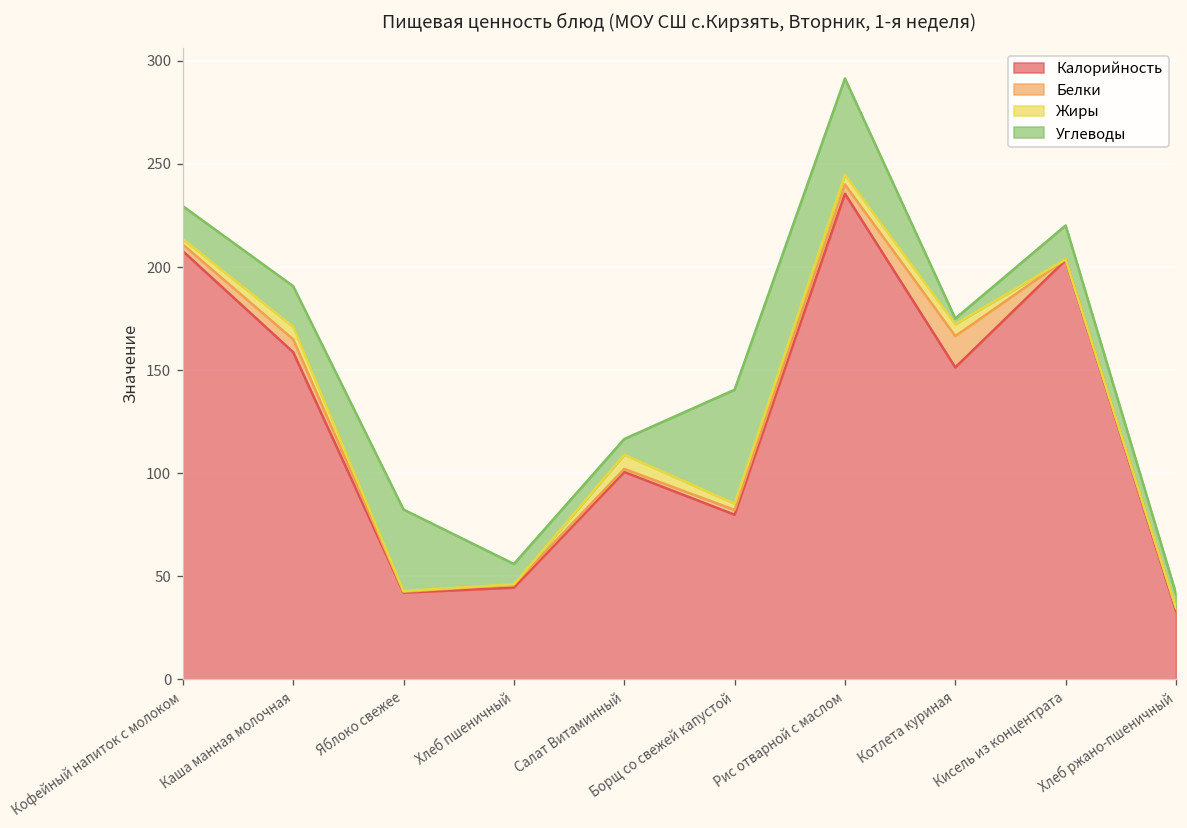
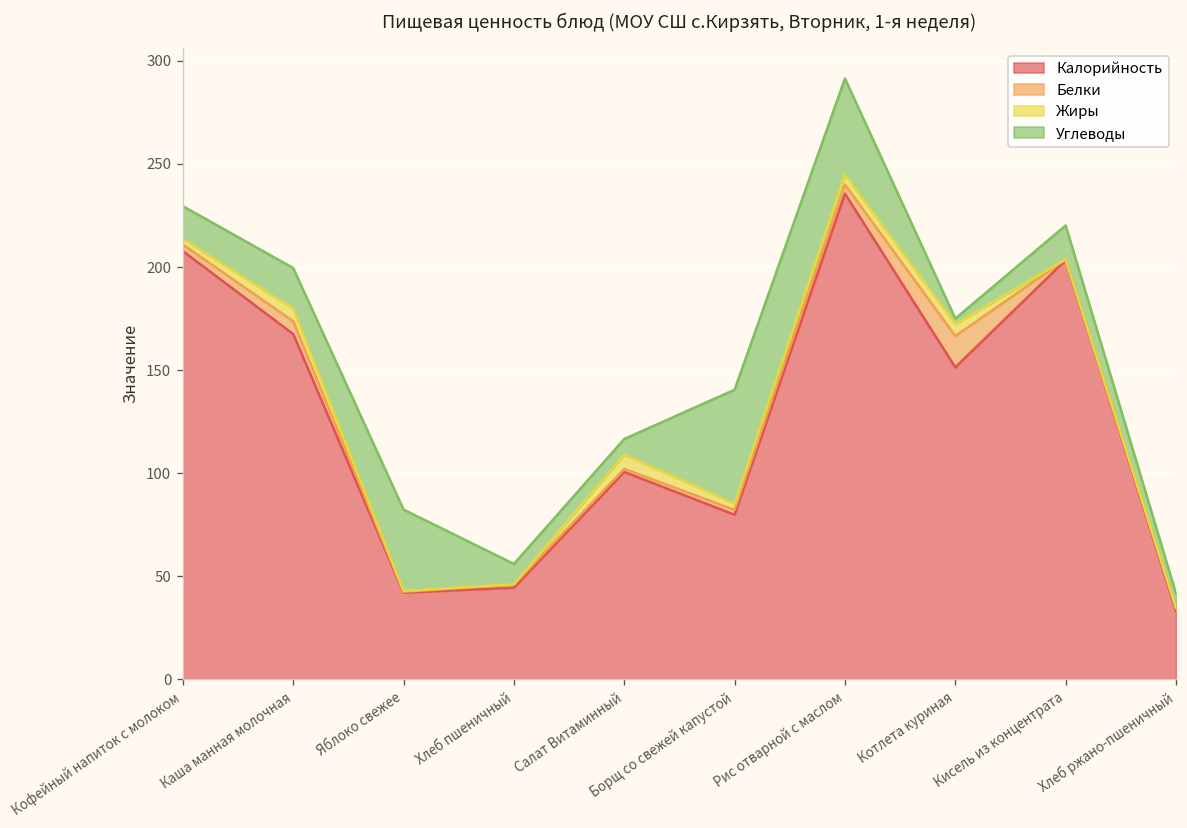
Калорийность, Каша манная молочная: 159 -> 167
